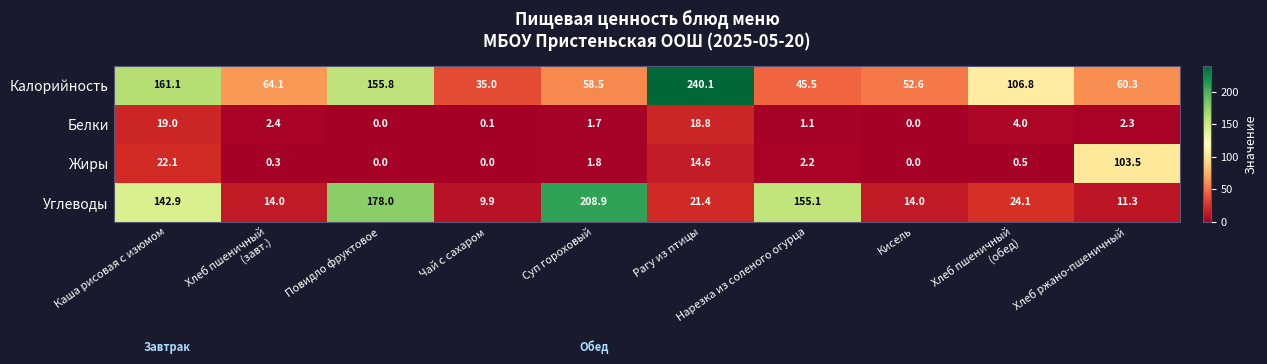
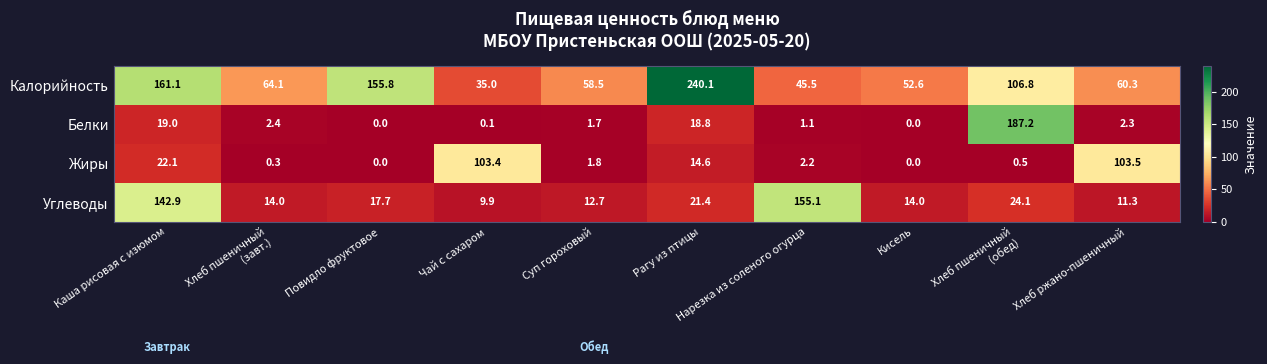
Белки, Хлеб пшеничный (обед): 4.0 -> 187.2
Жиры, Чай с сахаром: 0.0 -> 103.4
Углеводы, Повидло фруктовое: 178.0 -> 17.7
Углеводы, Суп гороховый: 208.9 -> 12.7
